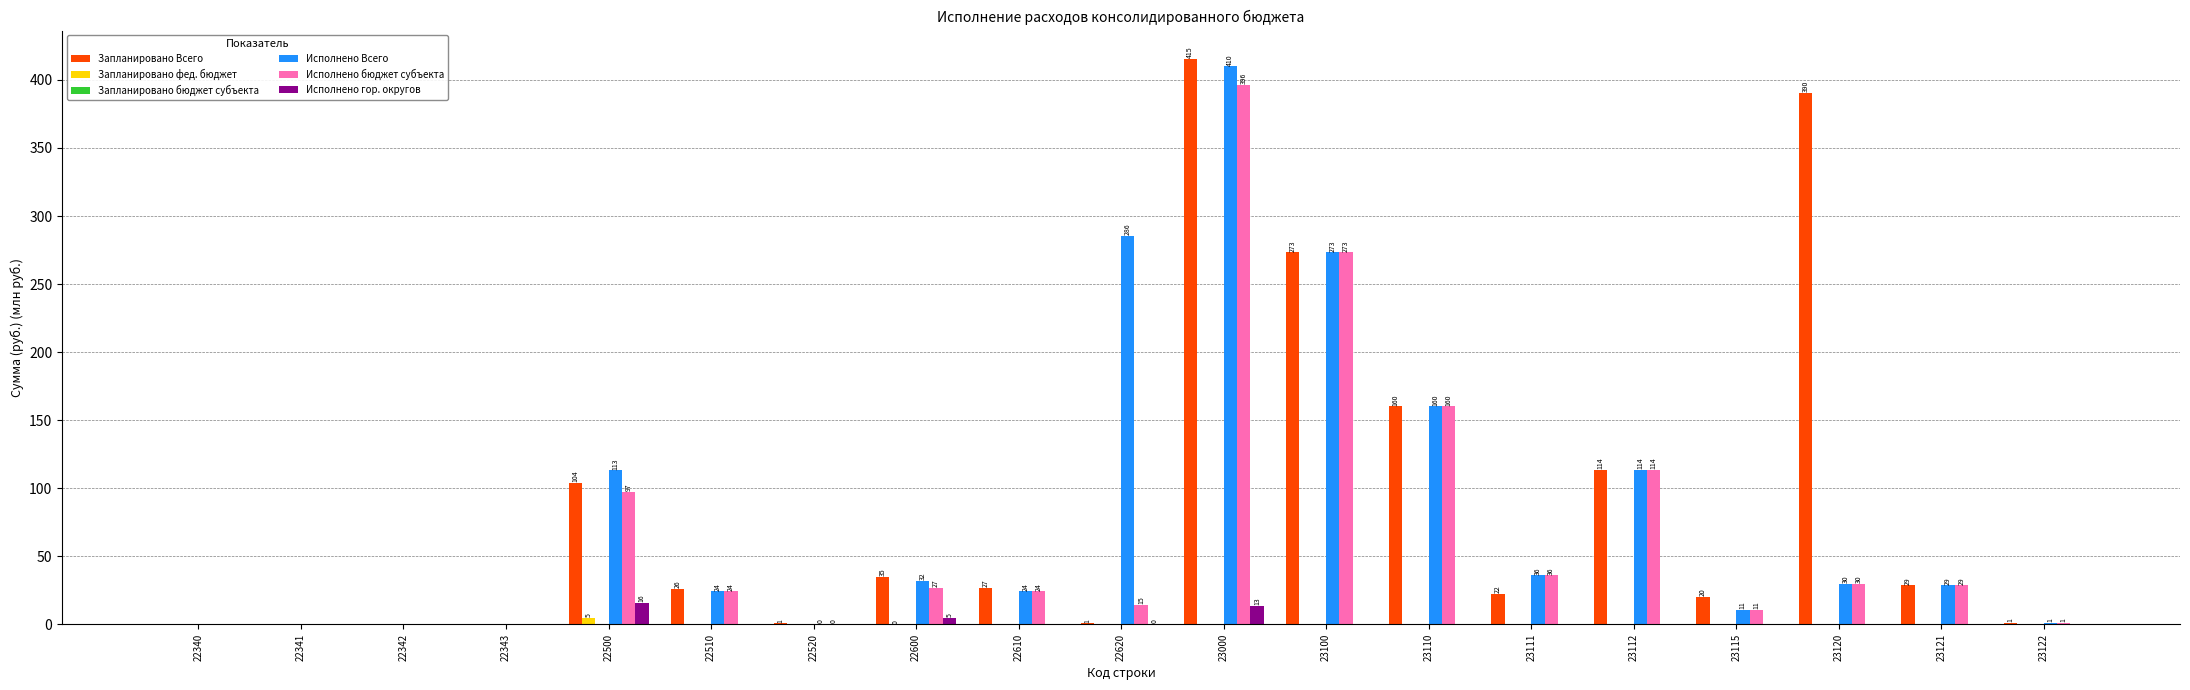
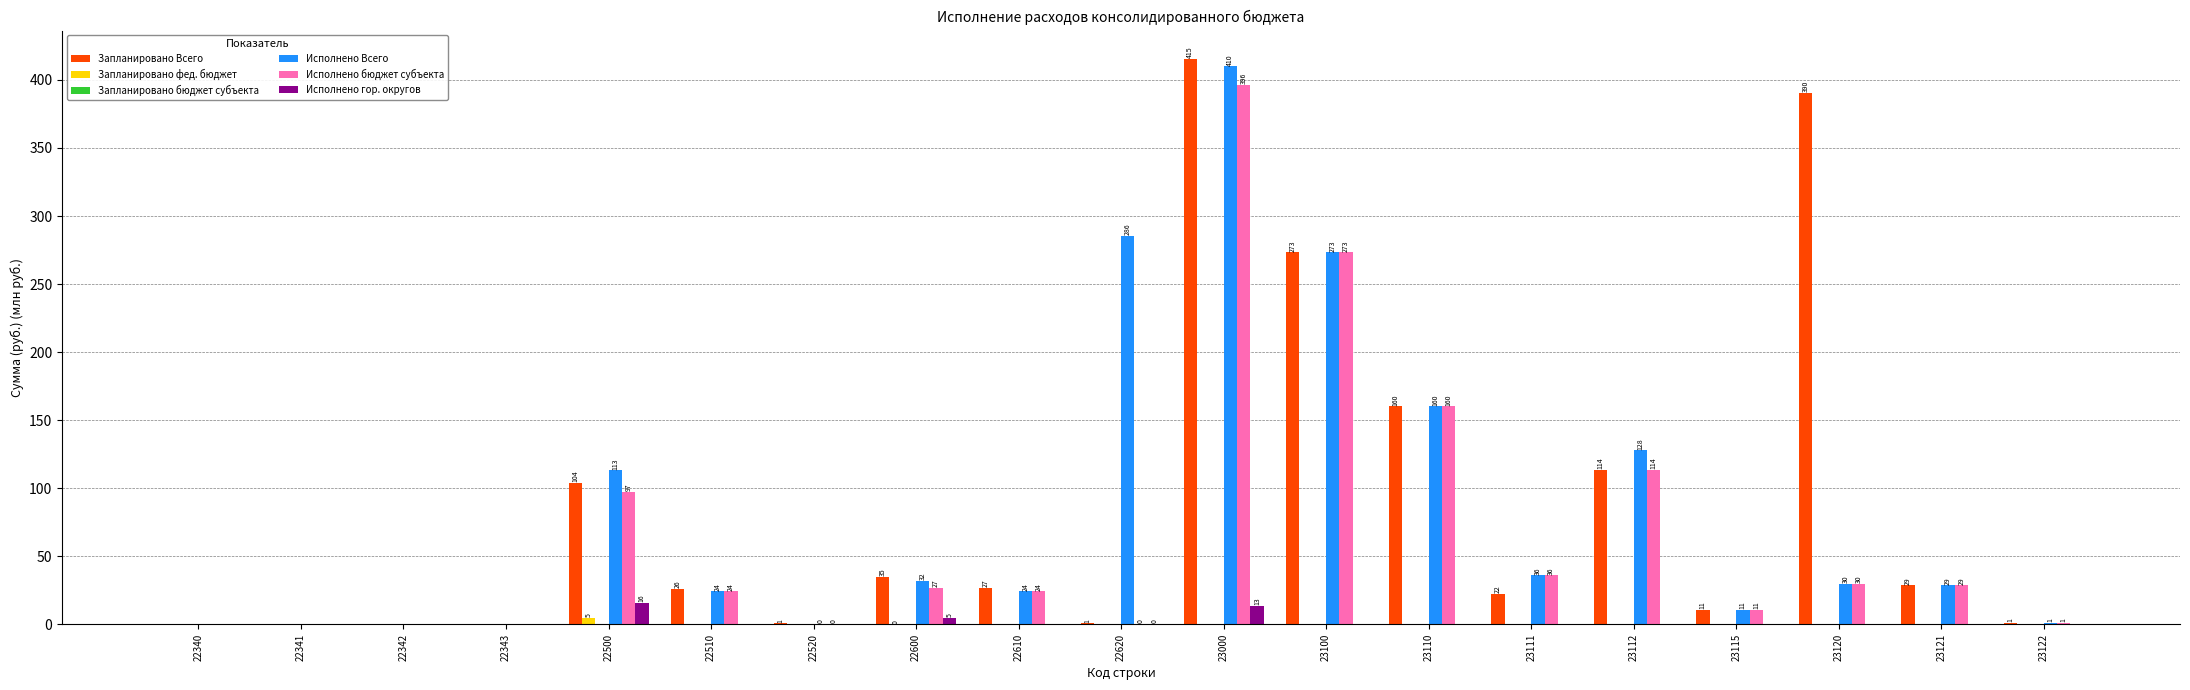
Исполнено бюджет субъекта, 22620: 15 -> 0
Исполнено Всего, 23112: 114 -> 128
Запланировано Всего, 23115: 20 -> 11
